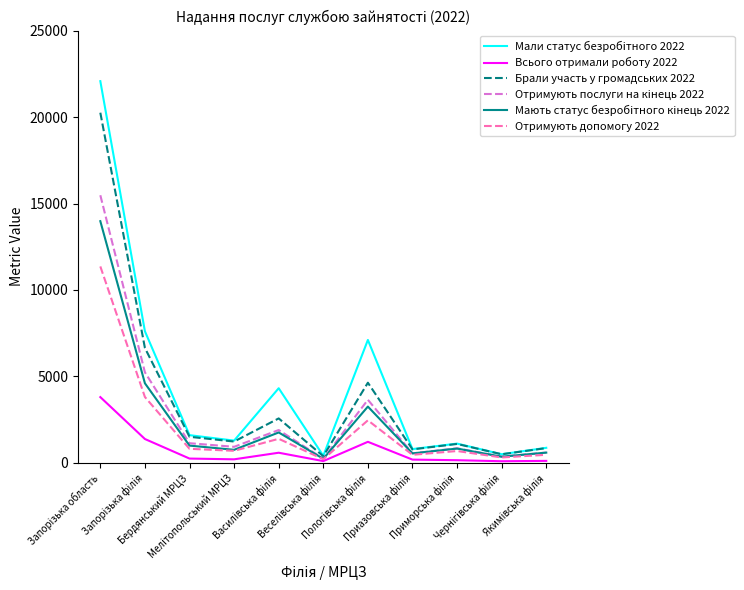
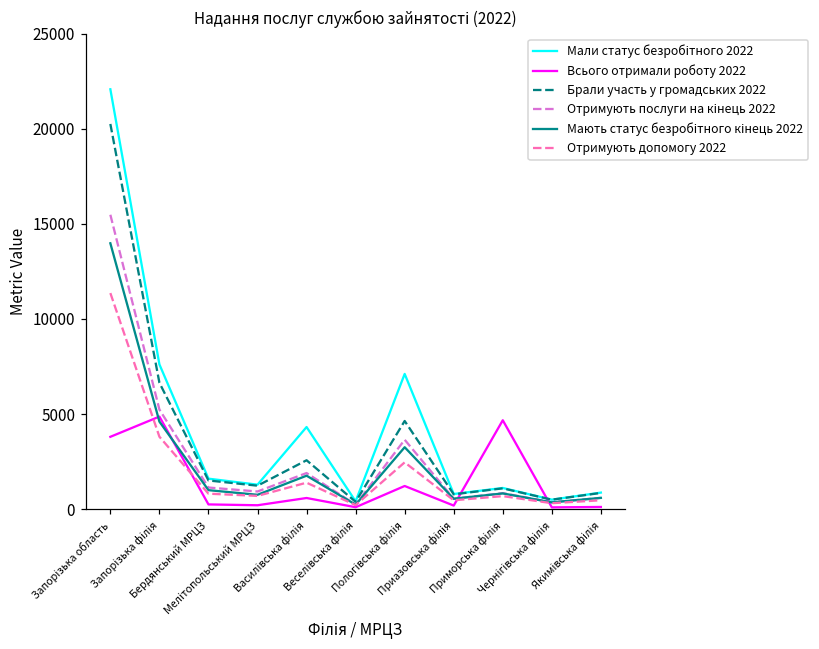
Всього отримали роботу 2022, Запорізька філія: 1400 -> 4900
Всього отримали роботу 2022, Приморська філія: 200 -> 4700
